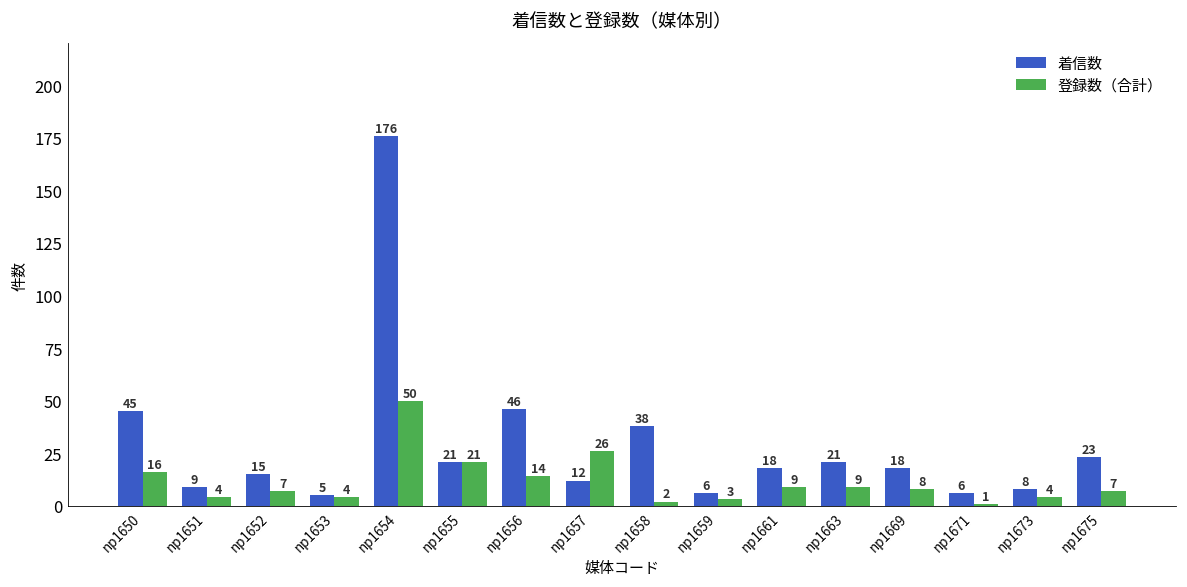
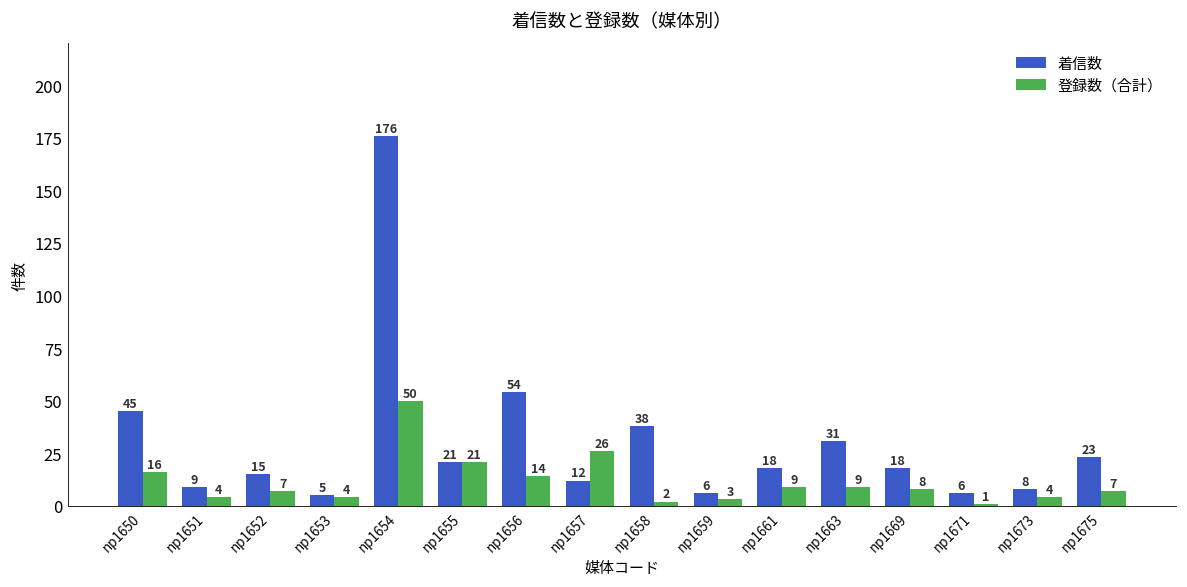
着信数, np1656: 46 -> 54
着信数, np1663: 21 -> 31
